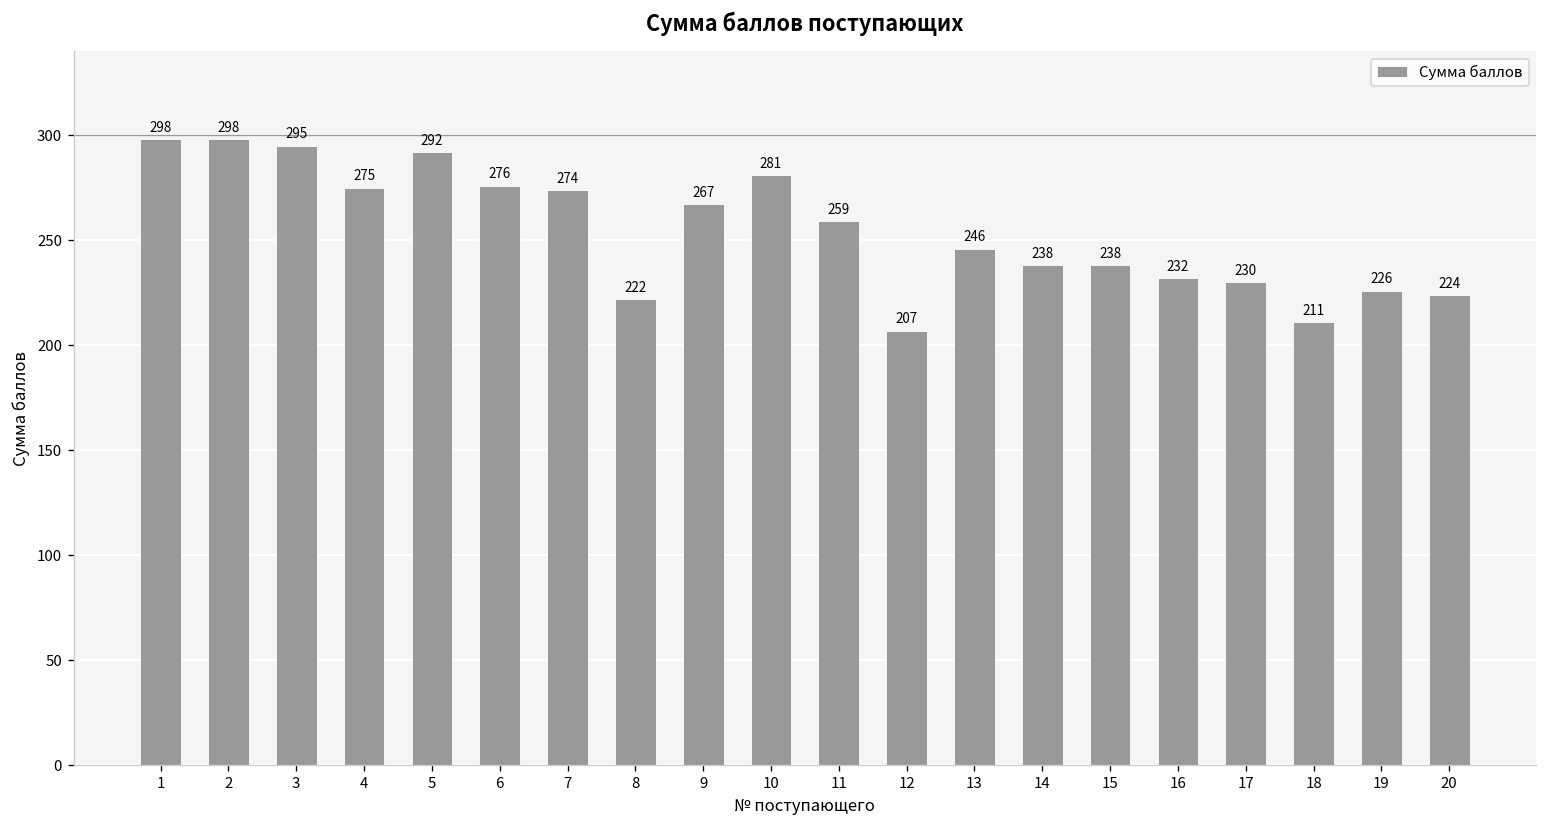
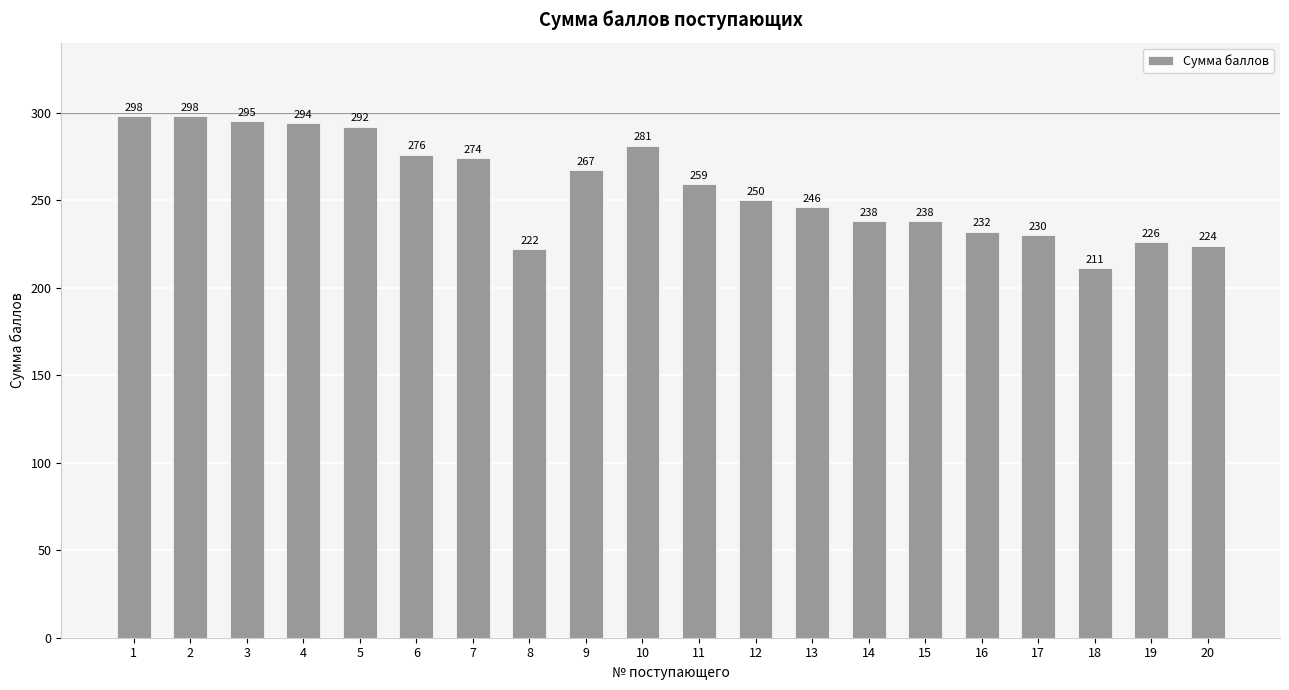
4: 275 -> 294
12: 207 -> 250
